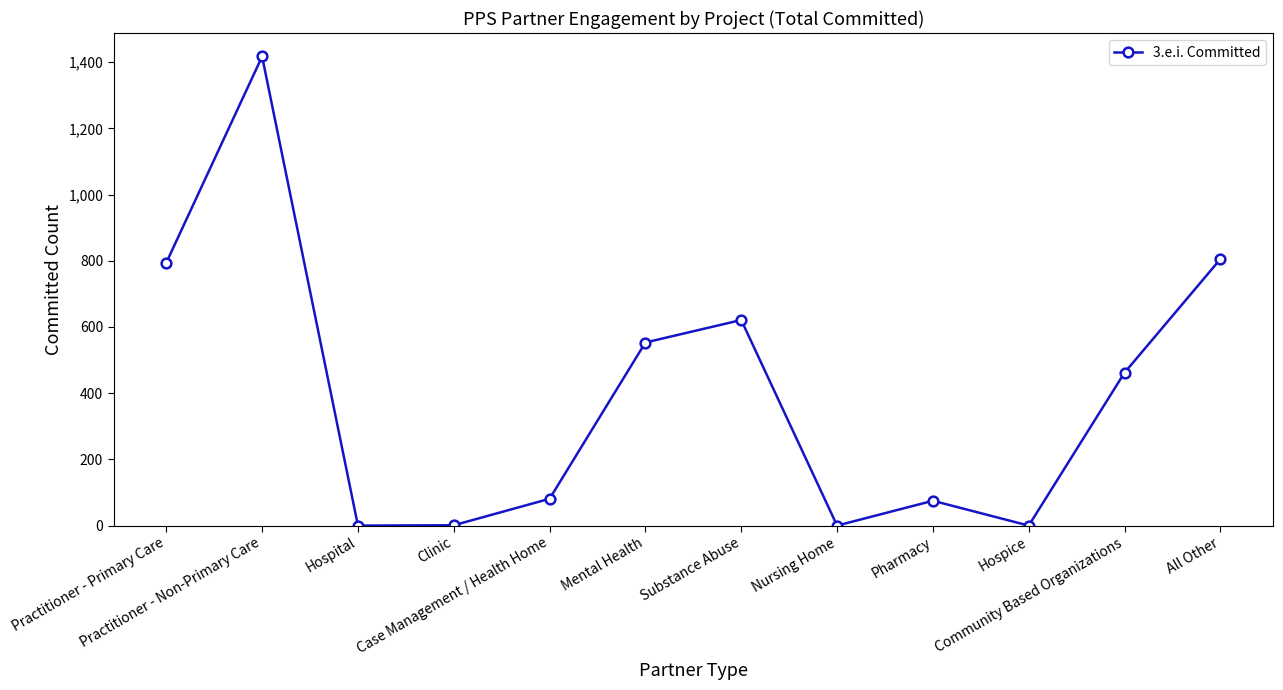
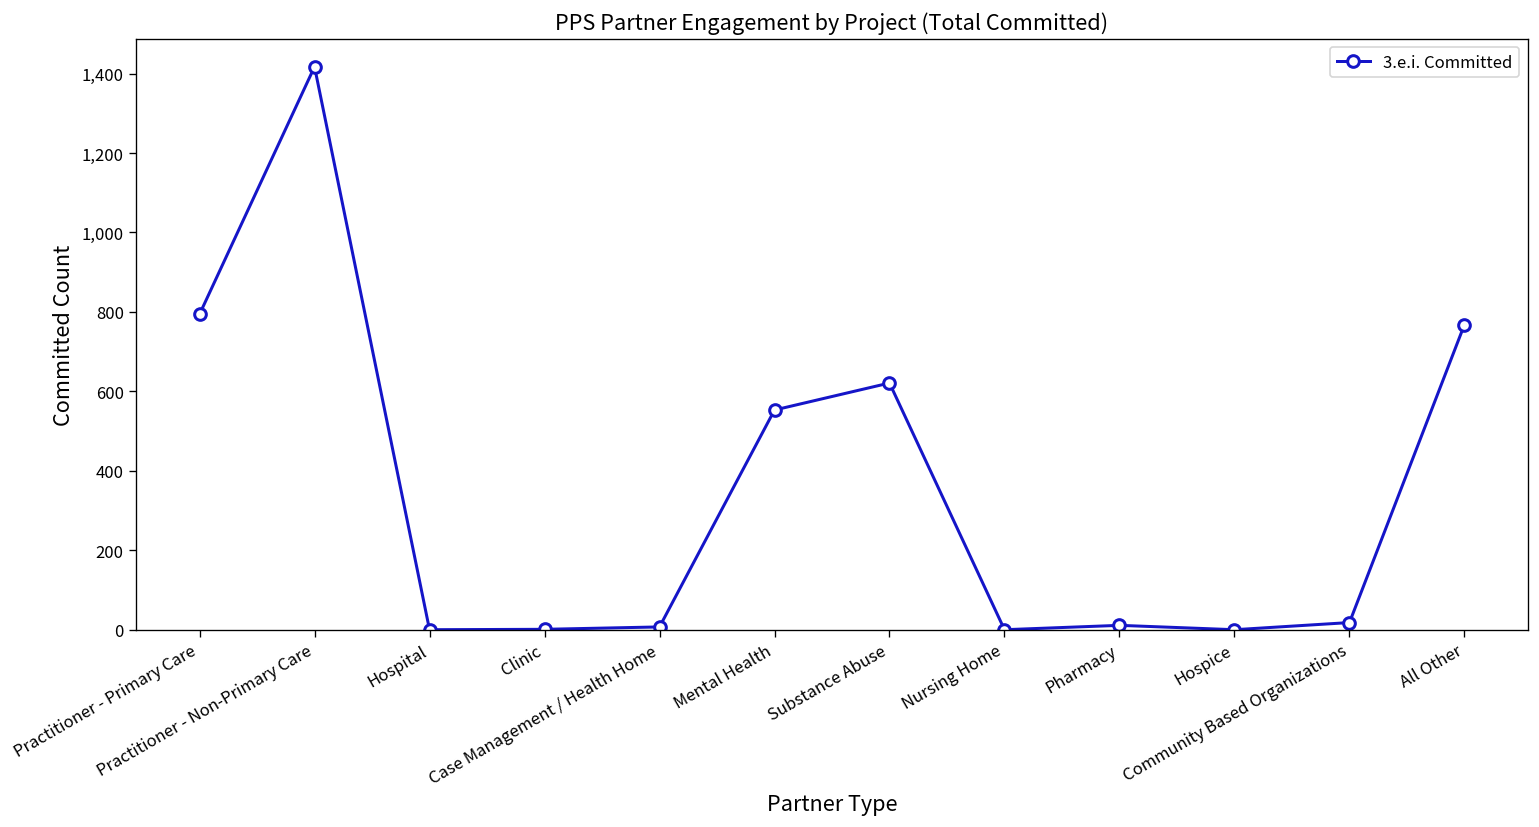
Case Management / Health Home: 80 -> 10
Pharmacy: 80 -> 10
Community Based Organizations: 460 -> 20
All Other: 810 -> 770
